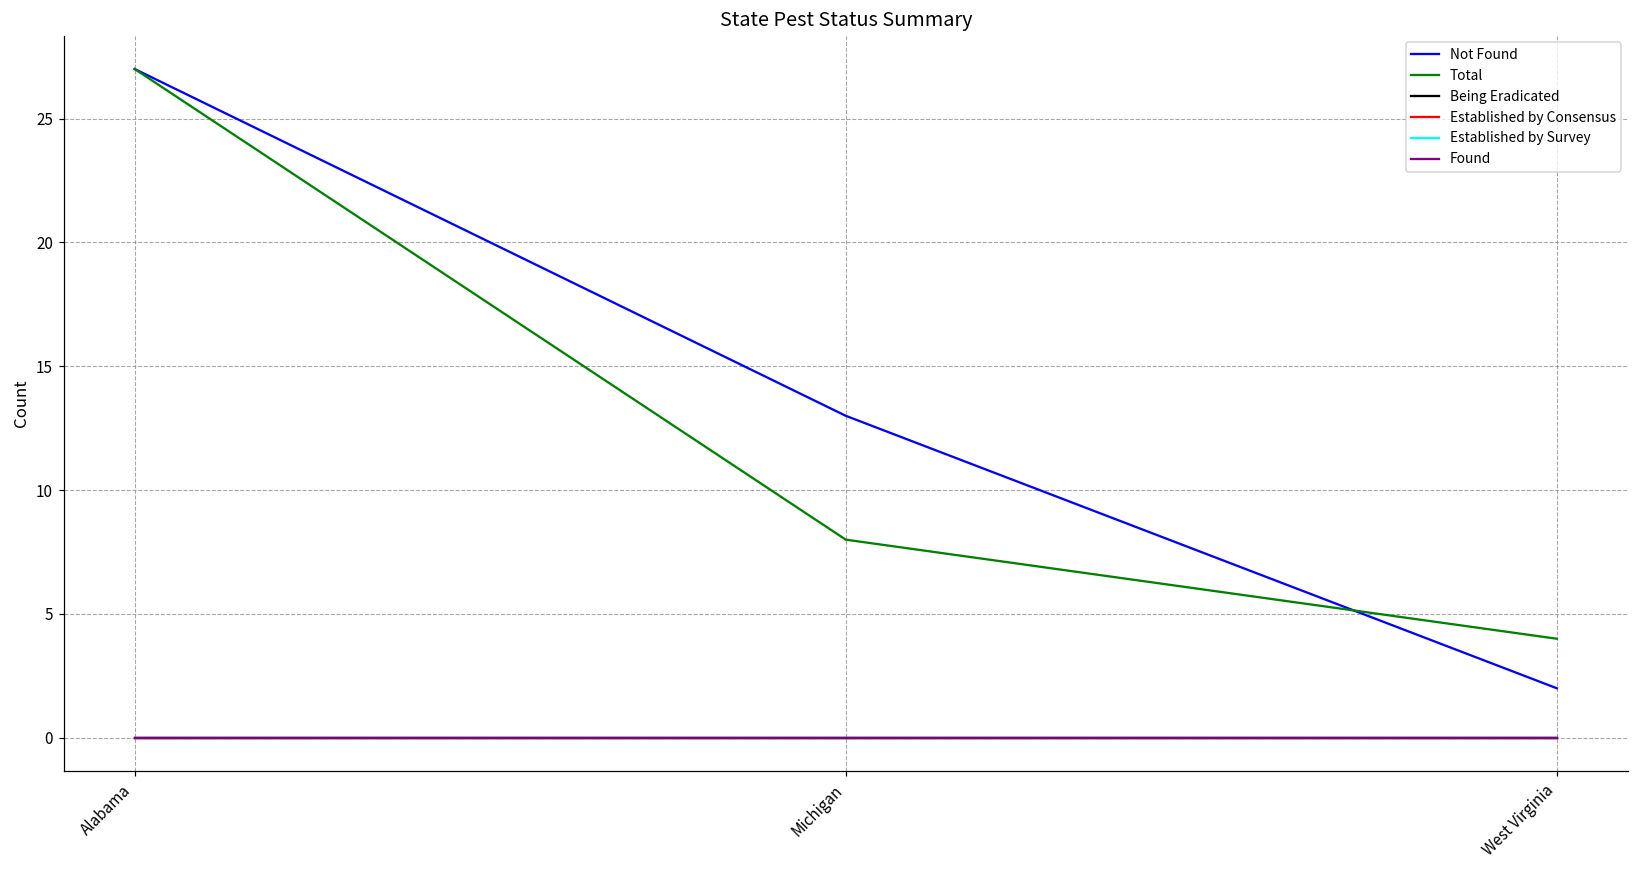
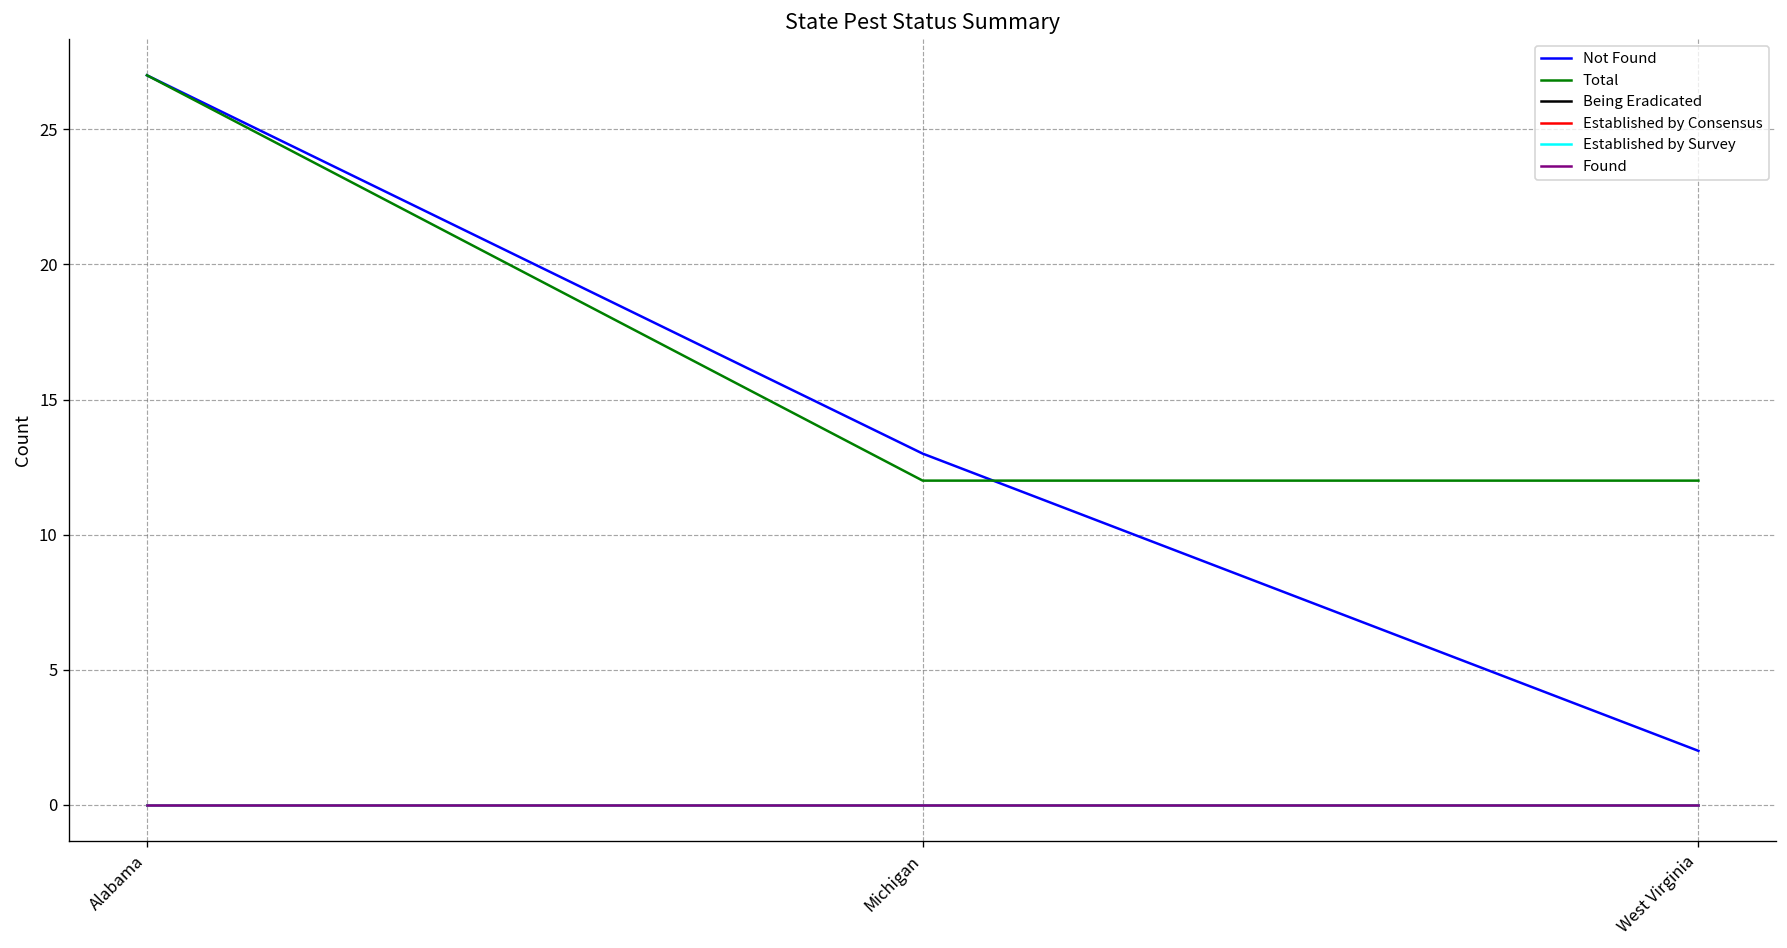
Total, Michigan: 8 -> 12
Total, West Virginia: 4 -> 12
